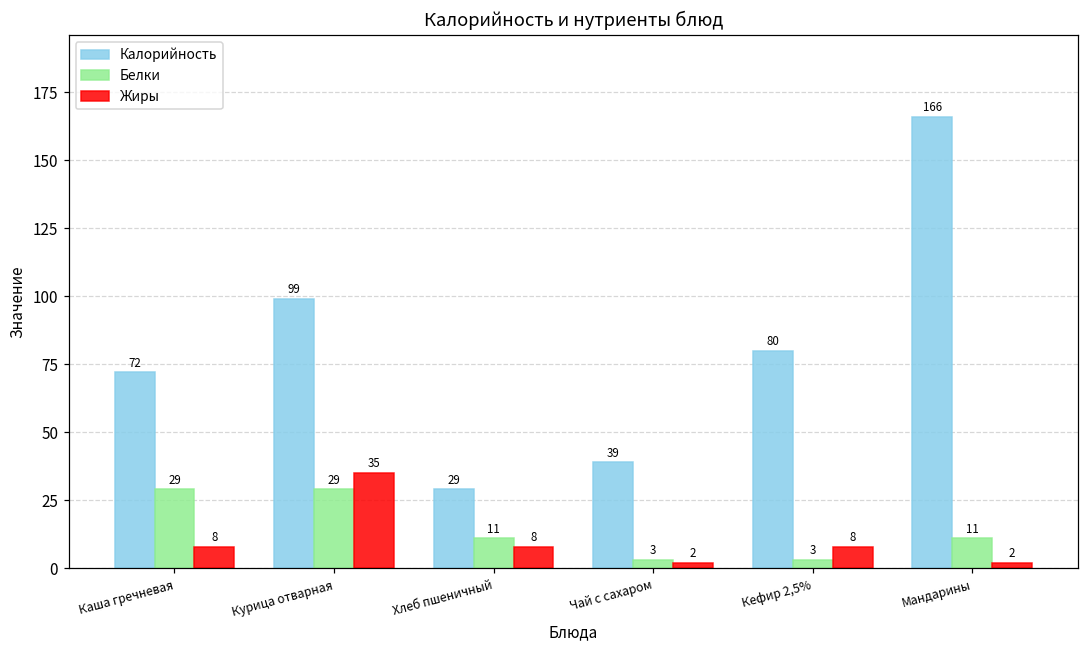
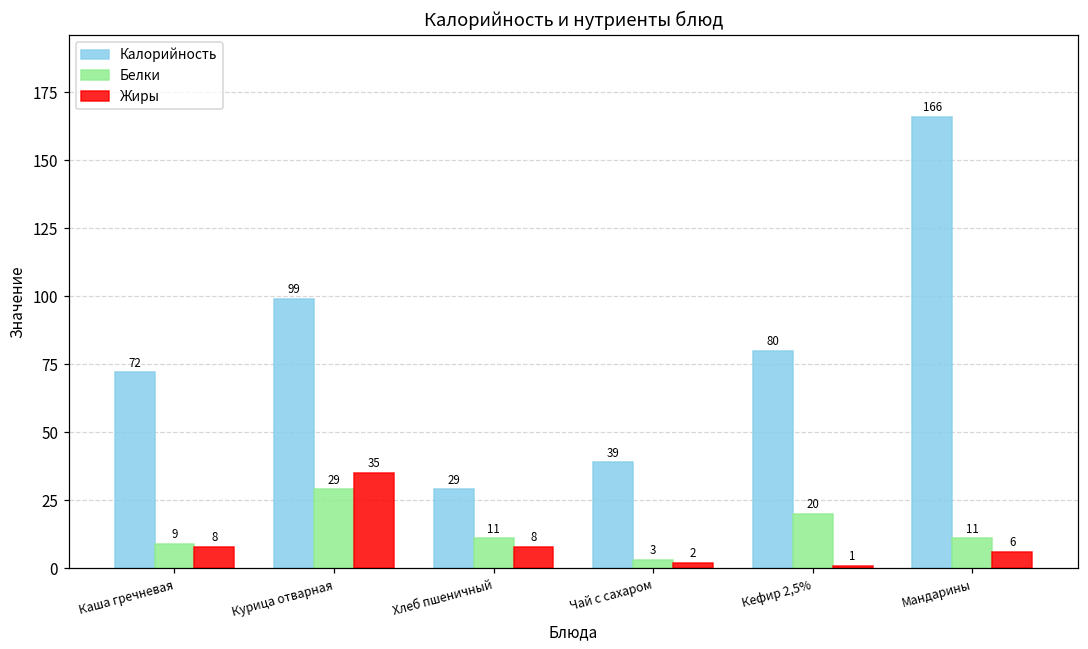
Белки, Каша гречневая: 29 -> 9
Белки, Кефир 2,5%: 3 -> 20
Жиры, Кефир 2,5%: 8 -> 1
Жиры, Мандарины: 2 -> 6
